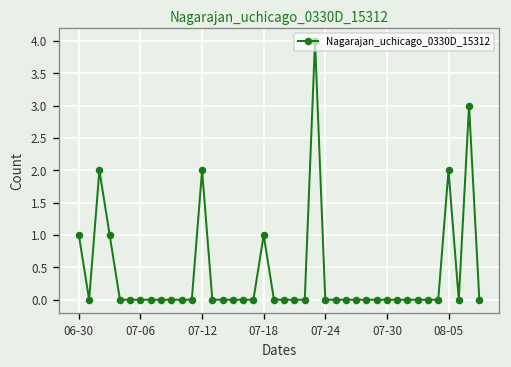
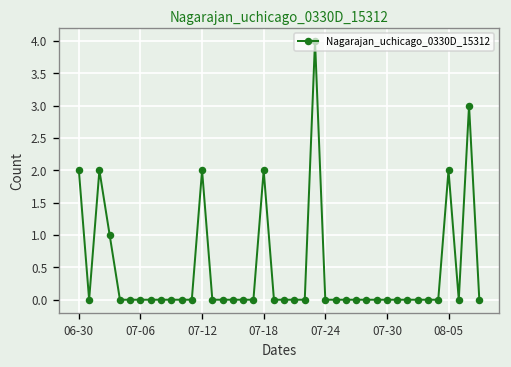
06-30: 1 -> 2
07-18: 1 -> 2
